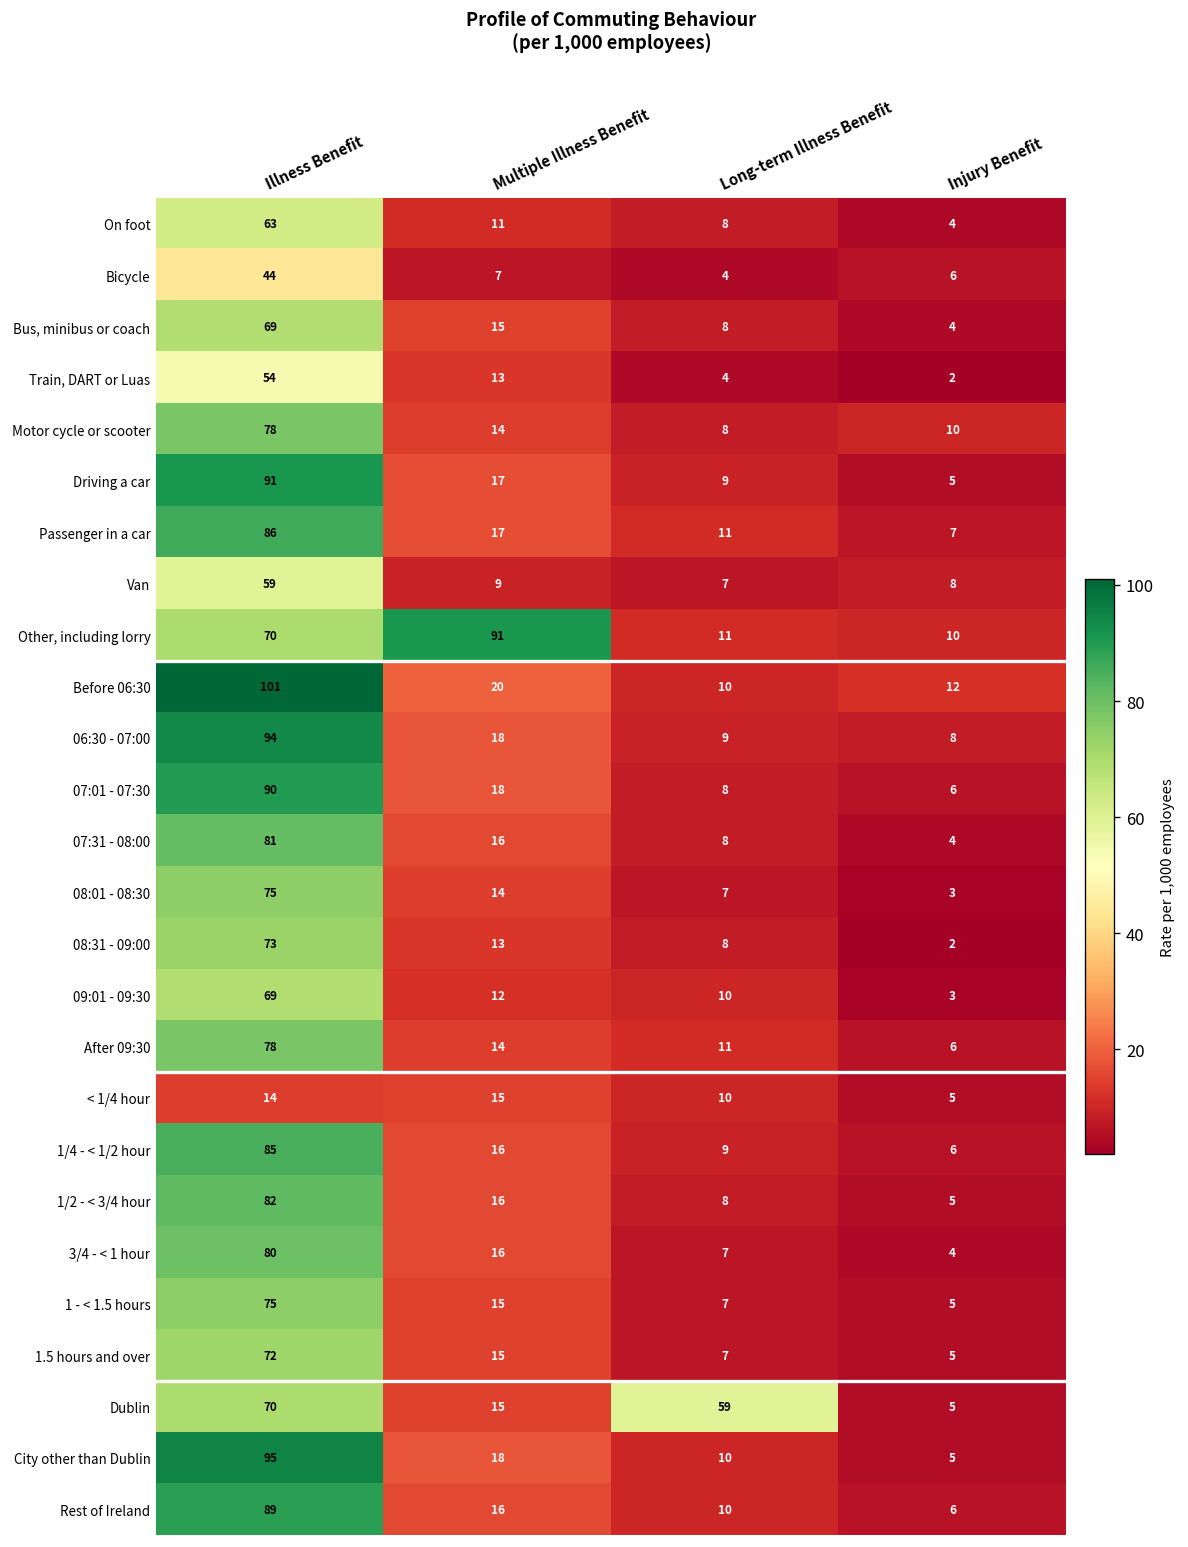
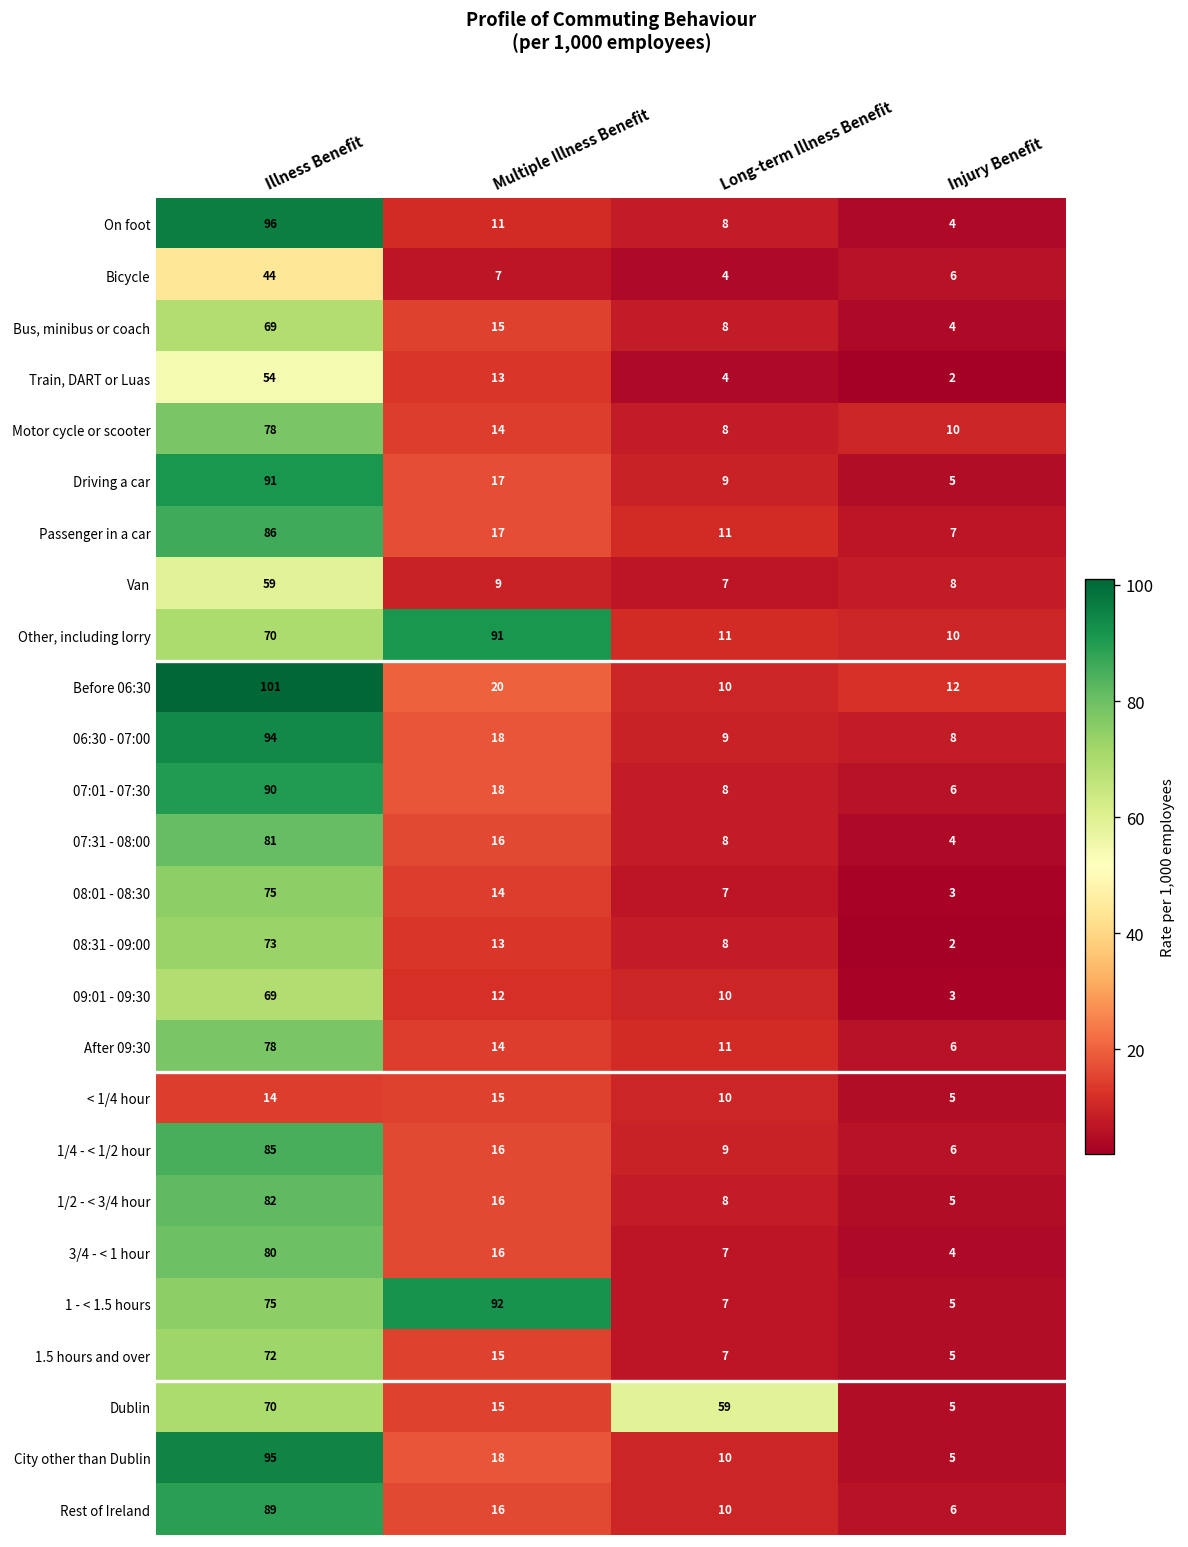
On foot, Illness Benefit: 63 -> 96
1 - < 1.5 hours, Multiple Illness Benefit: 15 -> 92
